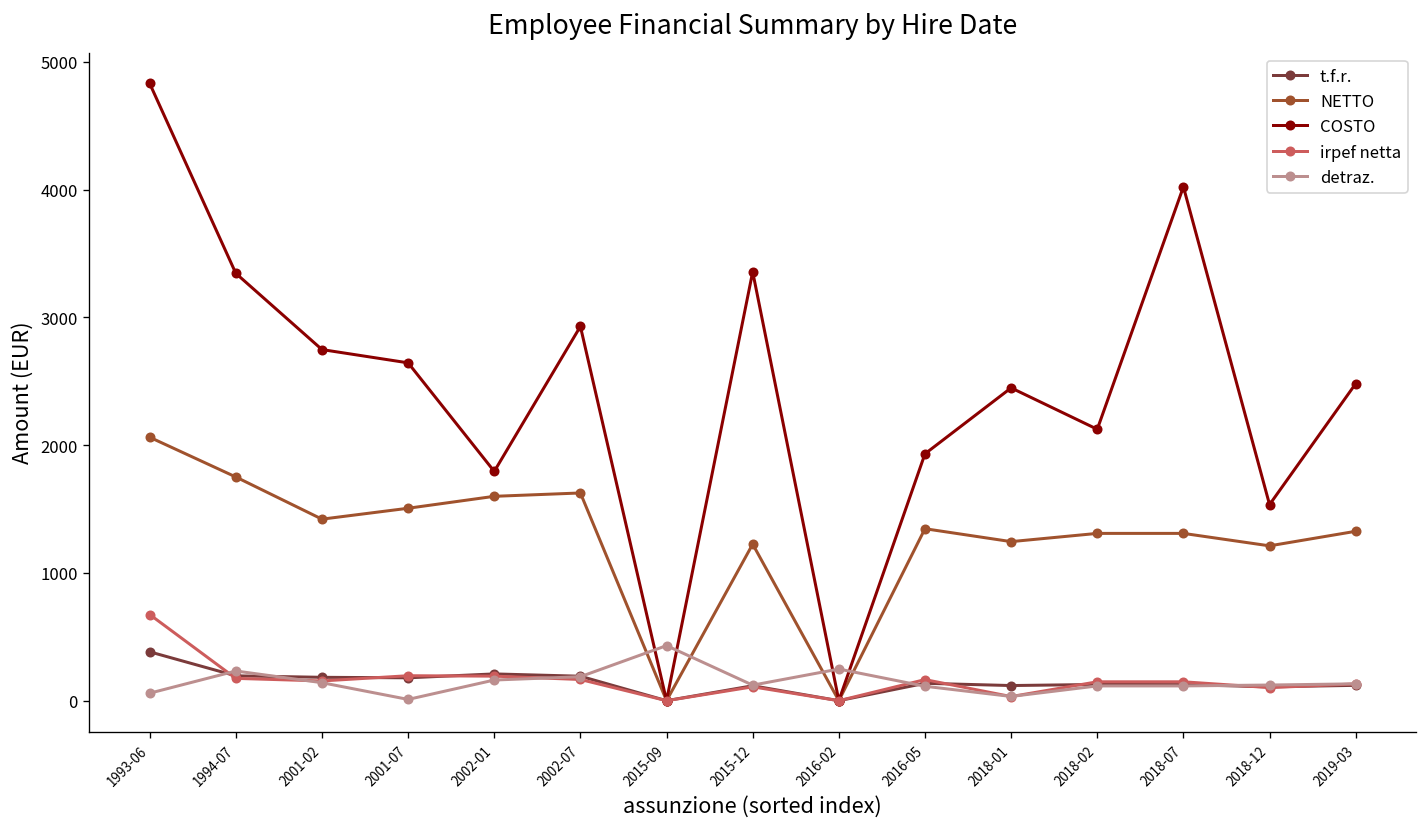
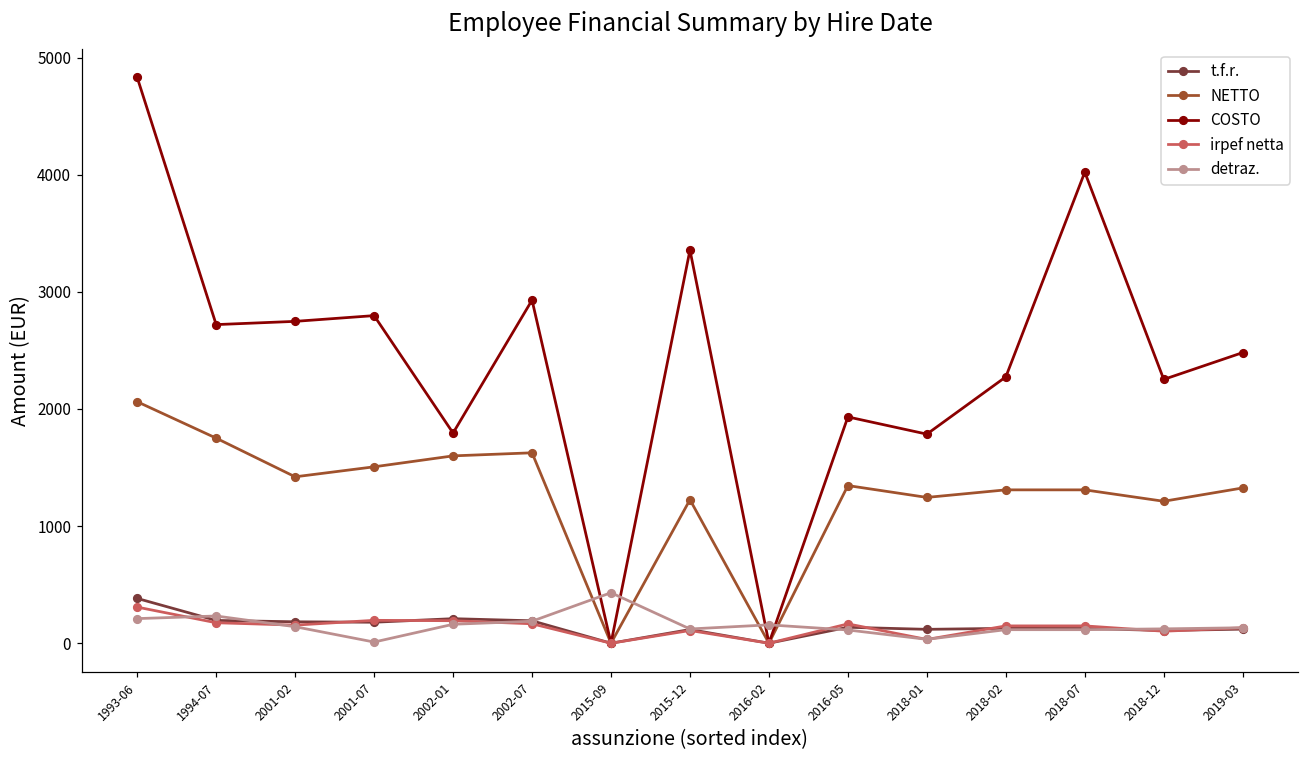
irpef netta, 1993-06: 670 -> 310
detraz., 1993-06: 60 -> 210
COSTO, 1994-07: 3340 -> 2720
COSTO, 2001-07: 2640 -> 2800
detraz., 2016-02: 250 -> 160
COSTO, 2018-01: 2450 -> 1780
COSTO, 2018-02: 2120 -> 2270
COSTO, 2018-12: 1530 -> 2250
